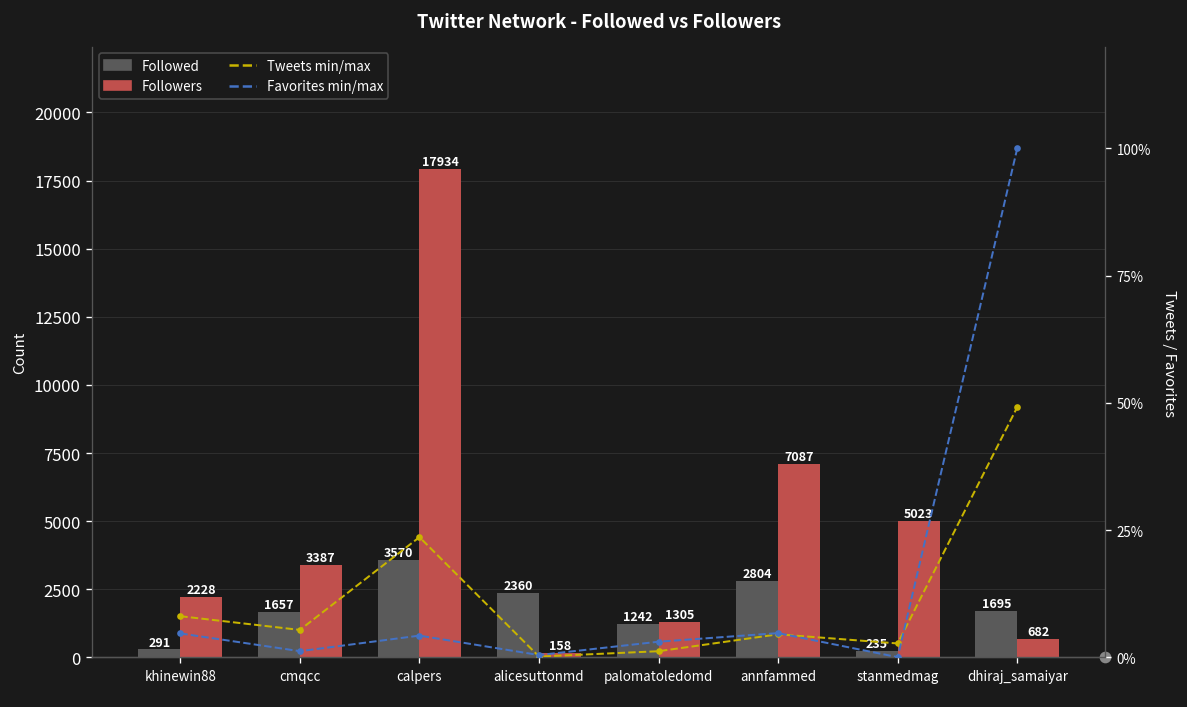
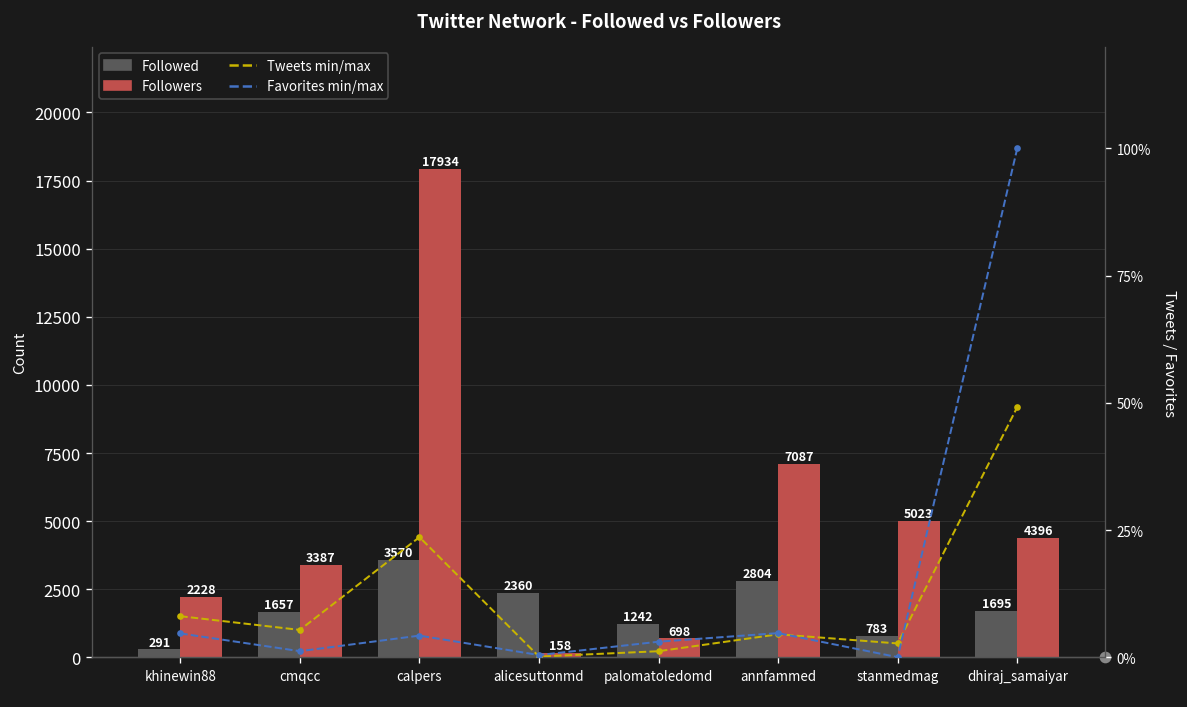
Followers, palomatoledomd: 1305 -> 698
Followed, stanmedmag: 235 -> 783
Followers, dhiraj_samaiyar: 682 -> 4396
